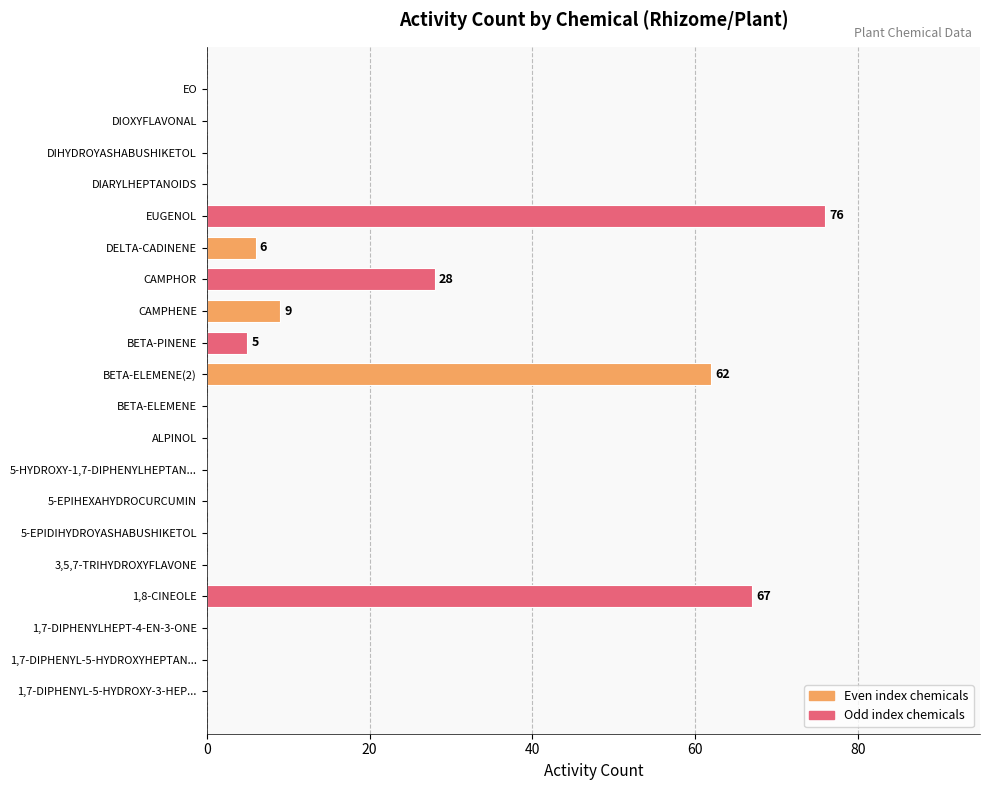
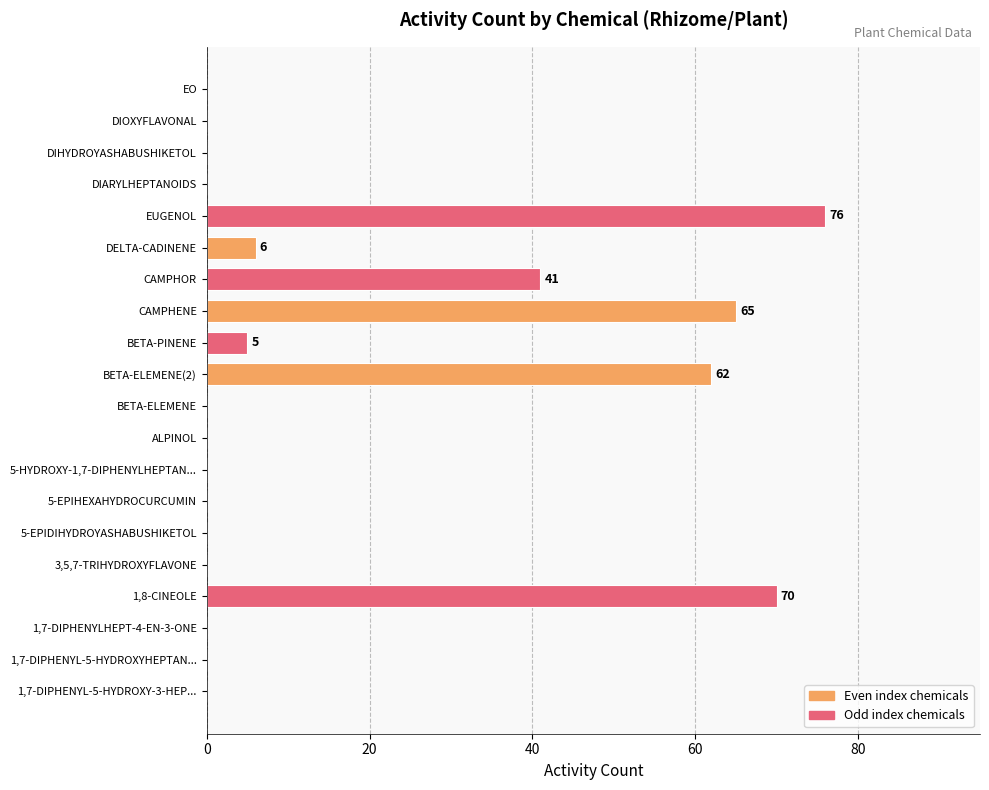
CAMPHOR: 28 -> 41
CAMPHENE: 9 -> 65
1,8-CINEOLE: 67 -> 70
